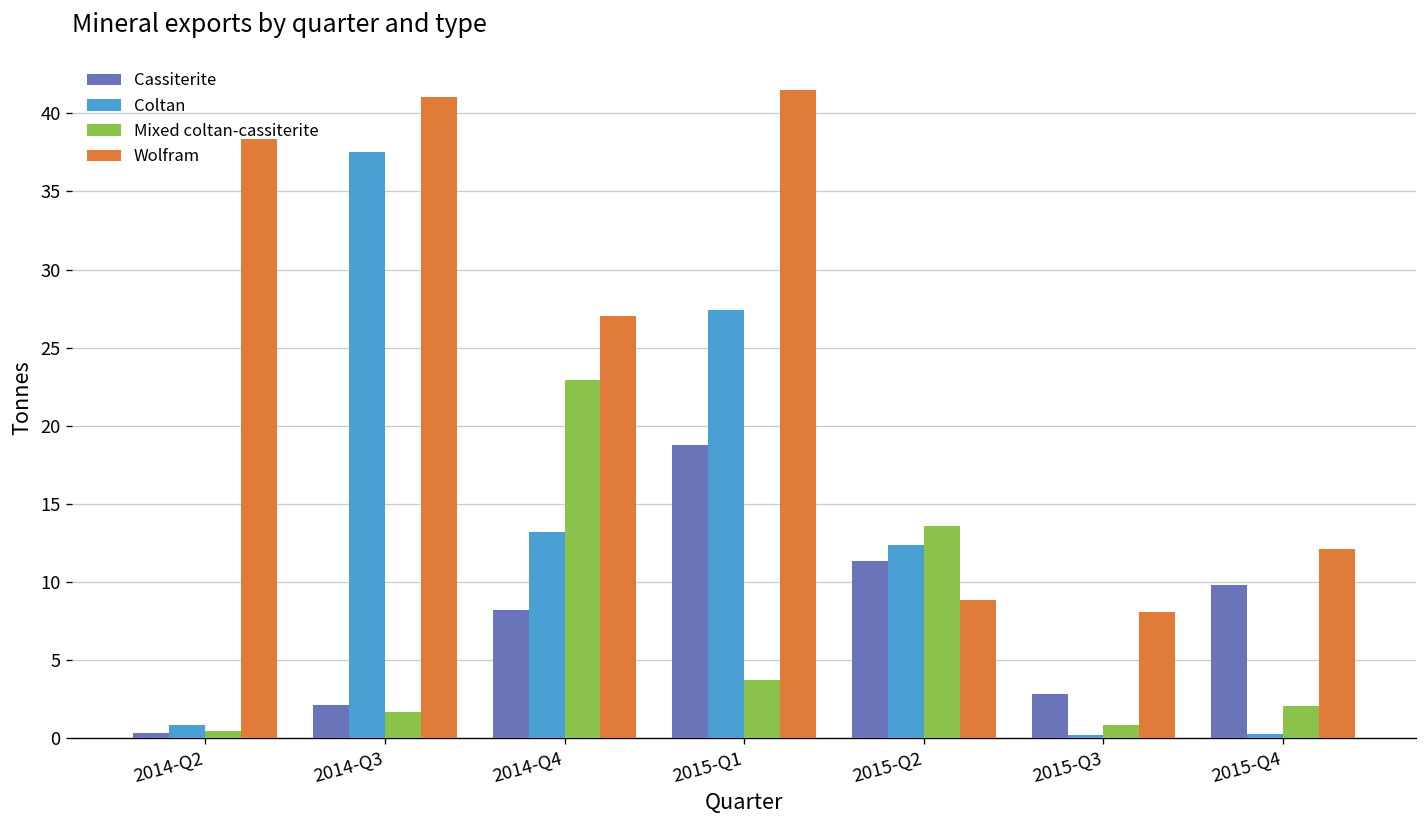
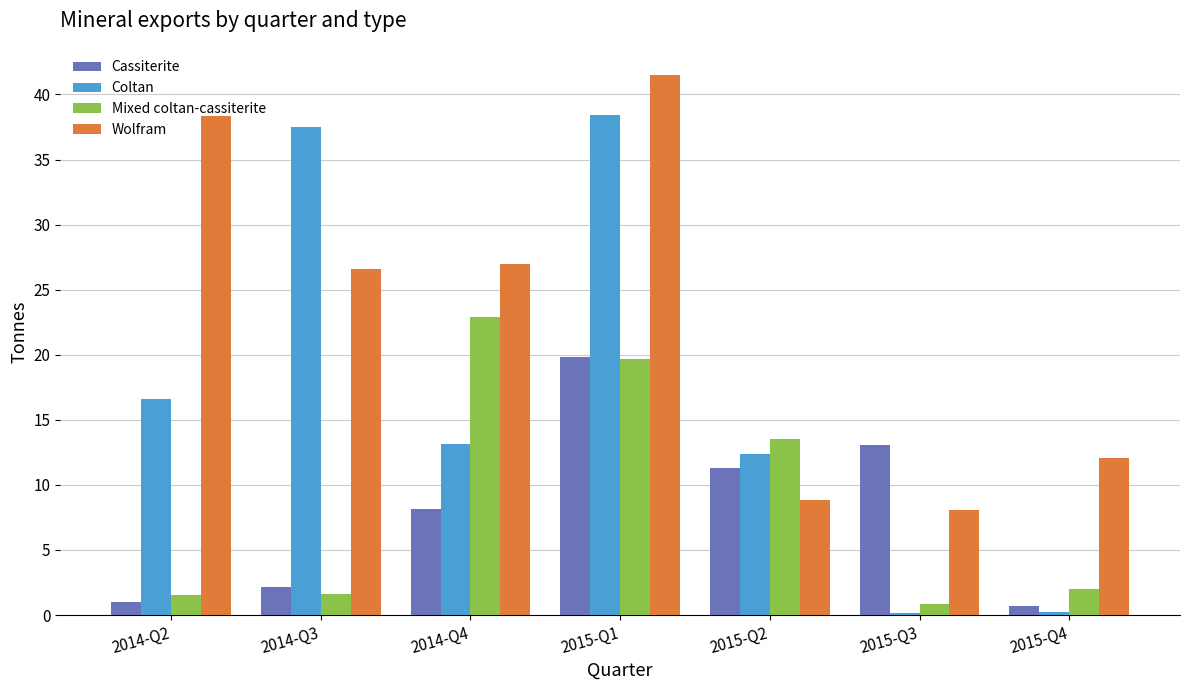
Cassiterite, 2014-Q2: 0.3 -> 1.0
Coltan, 2014-Q2: 0.8 -> 16.6
Mixed coltan-cassiterite, 2014-Q2: 0.4 -> 1.6
Wolfram, 2014-Q3: 41.0 -> 26.6
Cassiterite, 2015-Q1: 18.7 -> 19.8
Coltan, 2015-Q1: 27.4 -> 38.4
Mixed coltan-cassiterite, 2015-Q1: 3.7 -> 19.7
Cassiterite, 2015-Q3: 2.8 -> 13.1
Cassiterite, 2015-Q4: 9.8 -> 0.7
